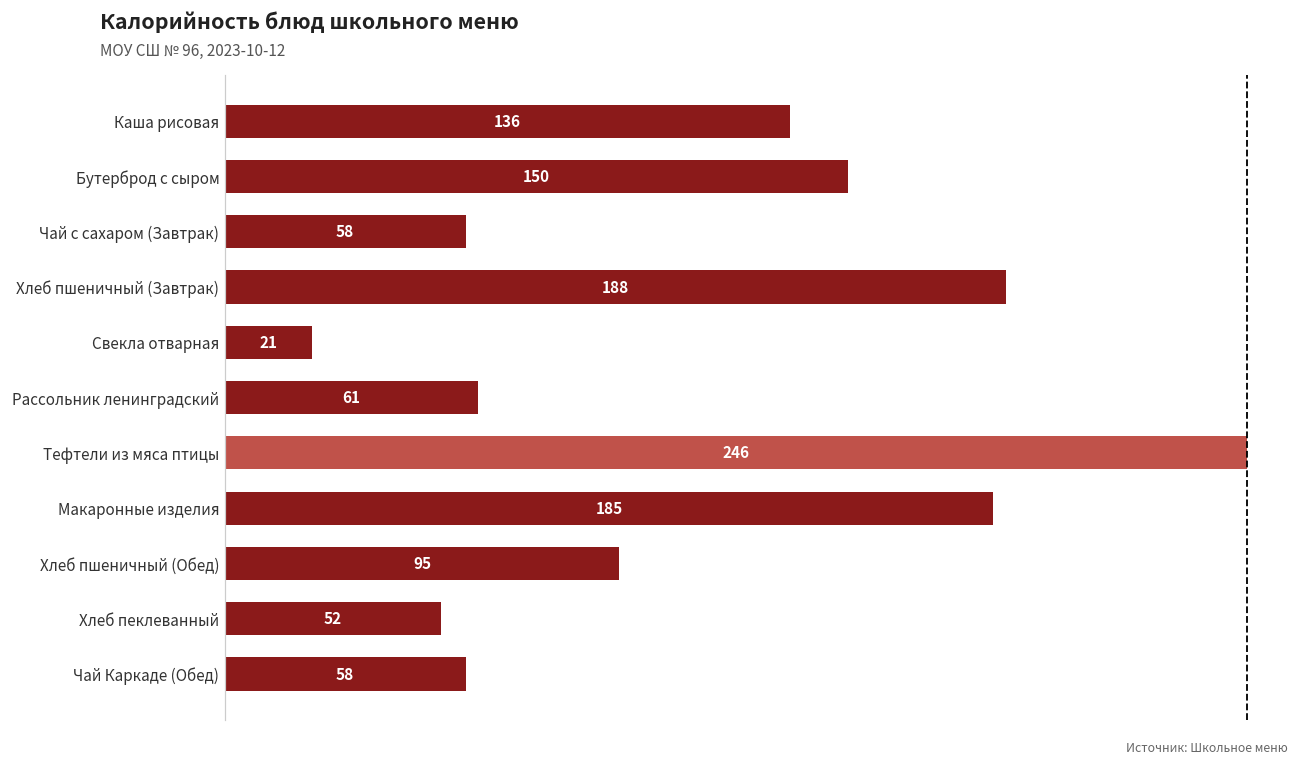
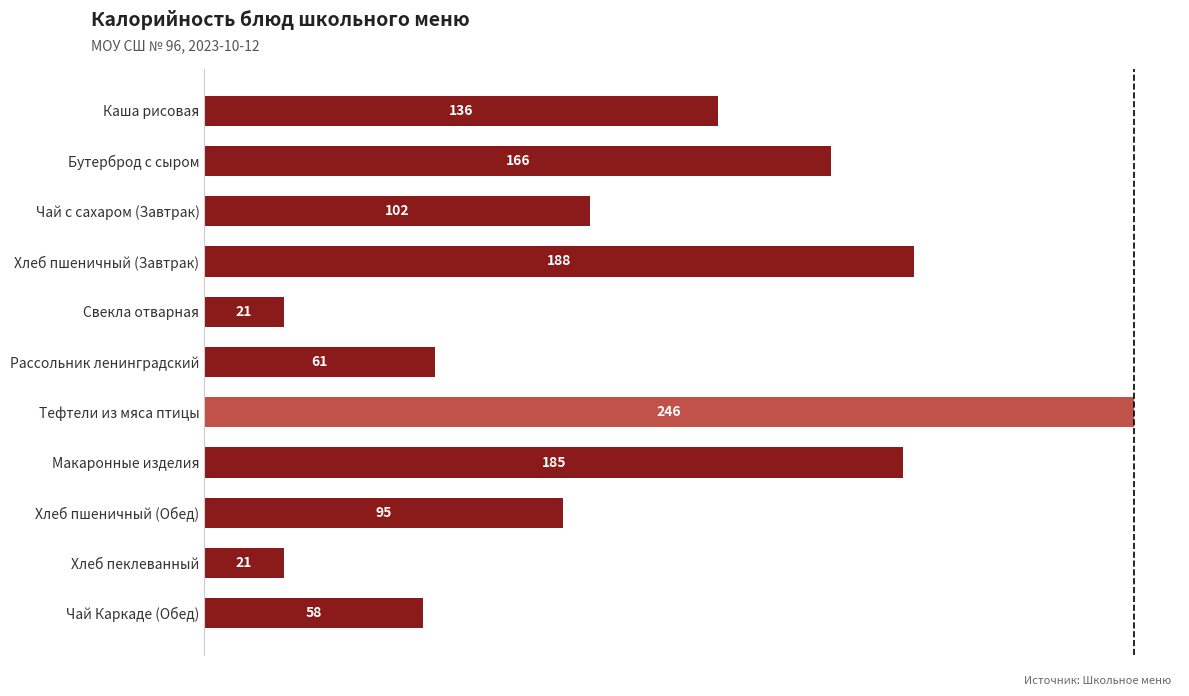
Бутерброд с сыром: 150 -> 166
Чай с сахаром (Завтрак): 58 -> 102
Хлеб пеклеванный: 52 -> 21
